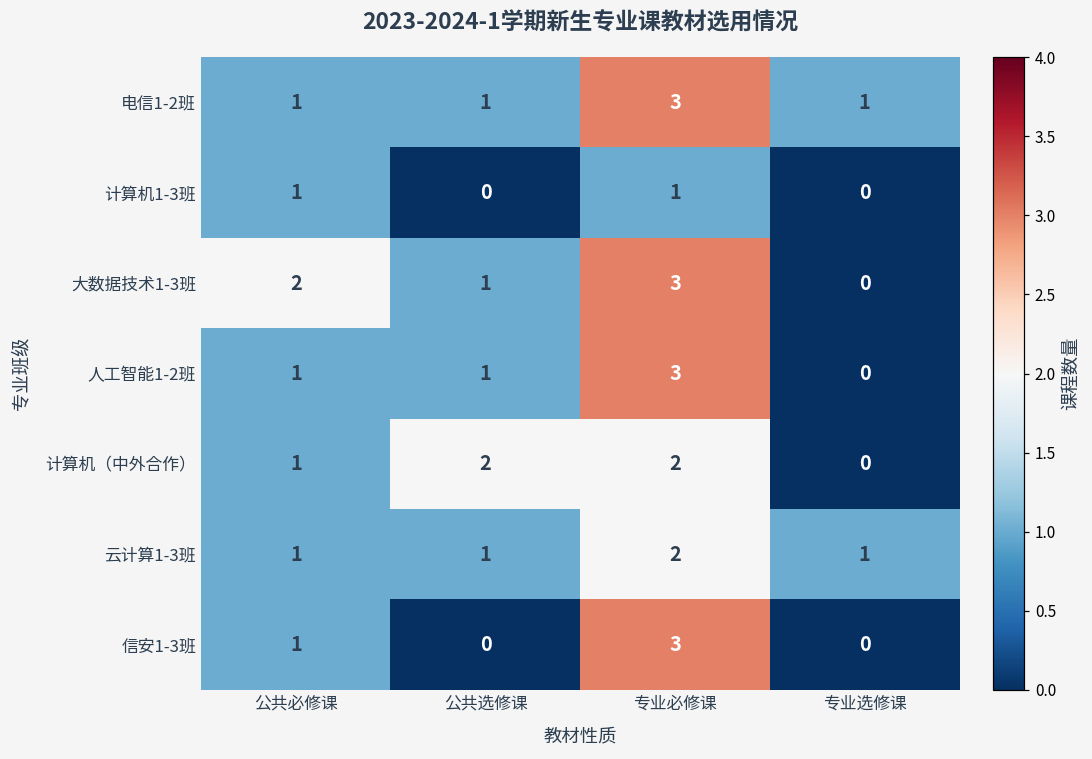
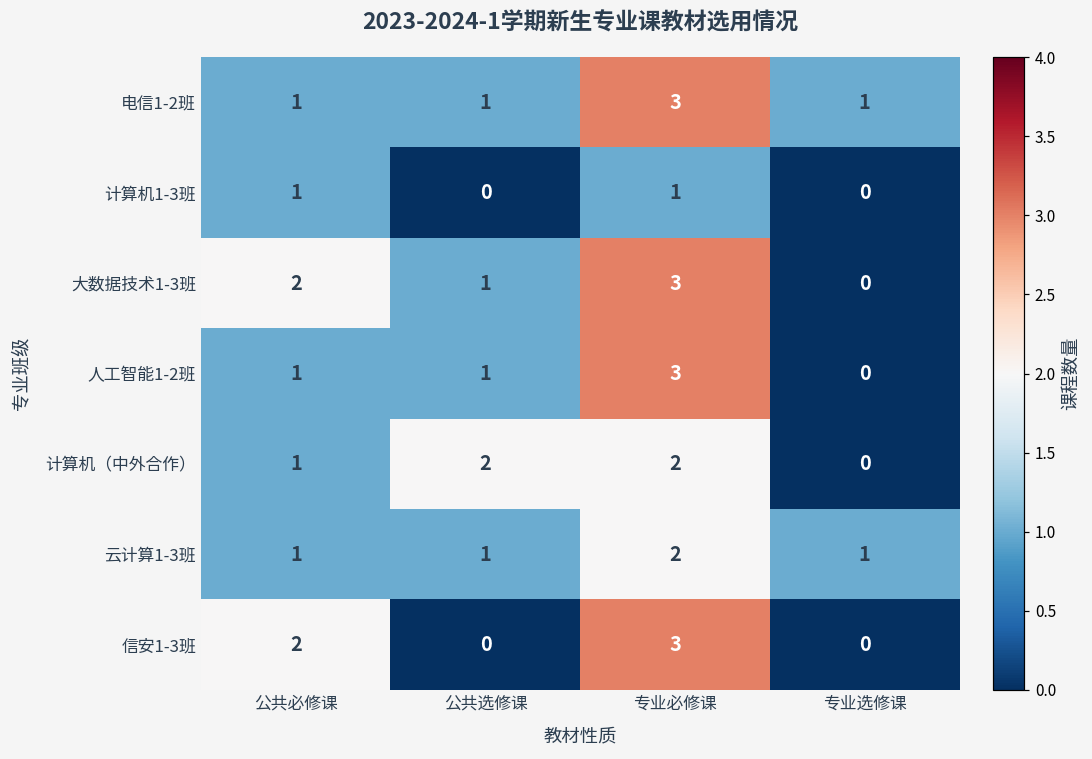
信安1-3班, 公共必修课: 1 -> 2
